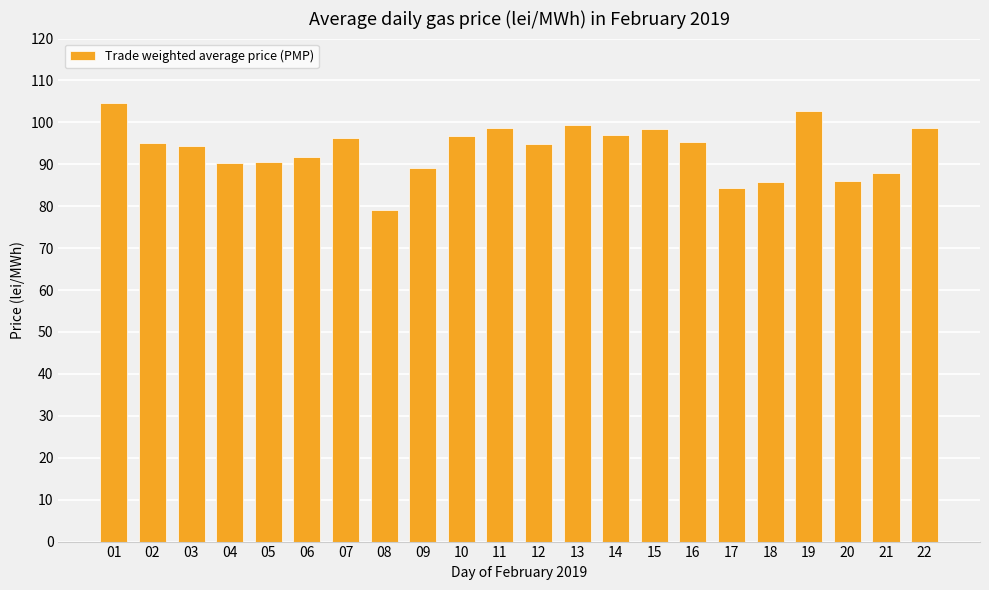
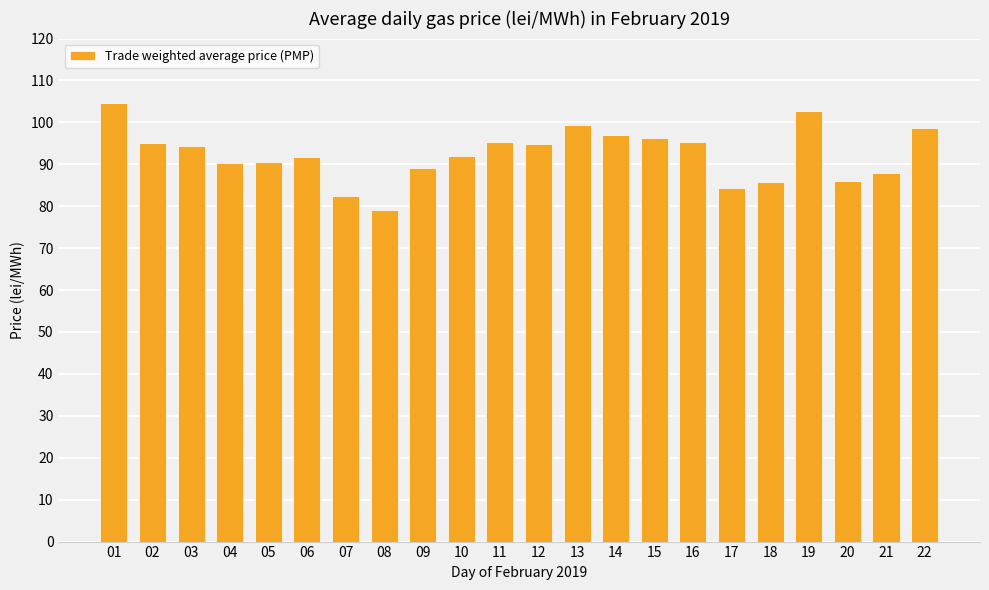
07: 96 -> 82
10: 97 -> 92
11: 99 -> 95
15: 98 -> 96
